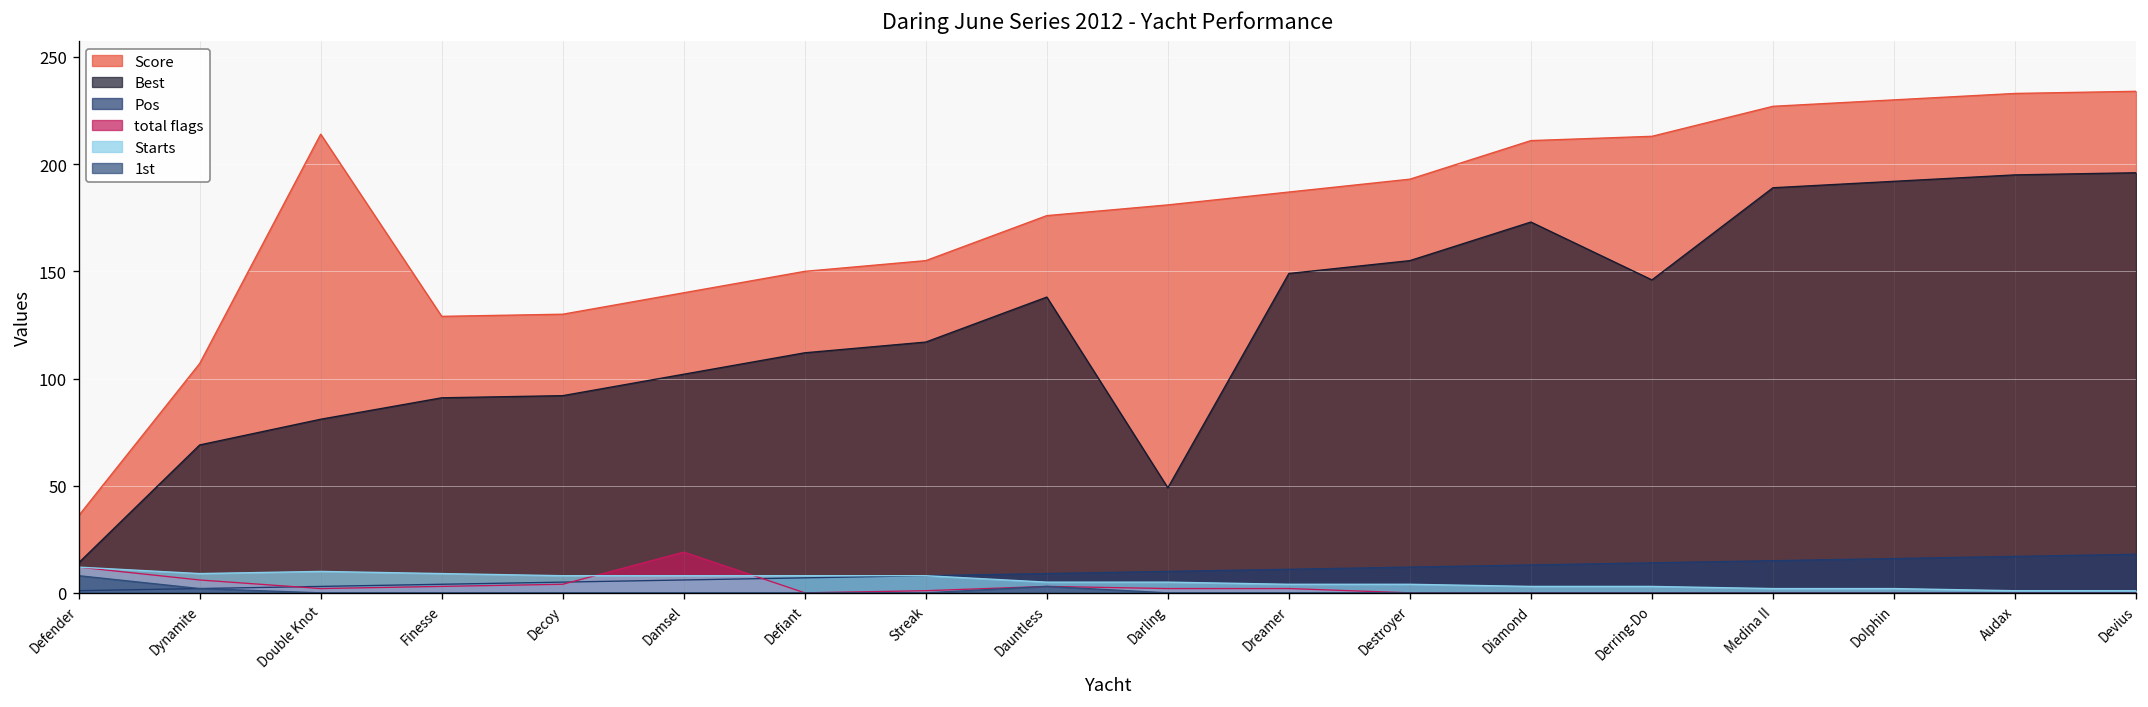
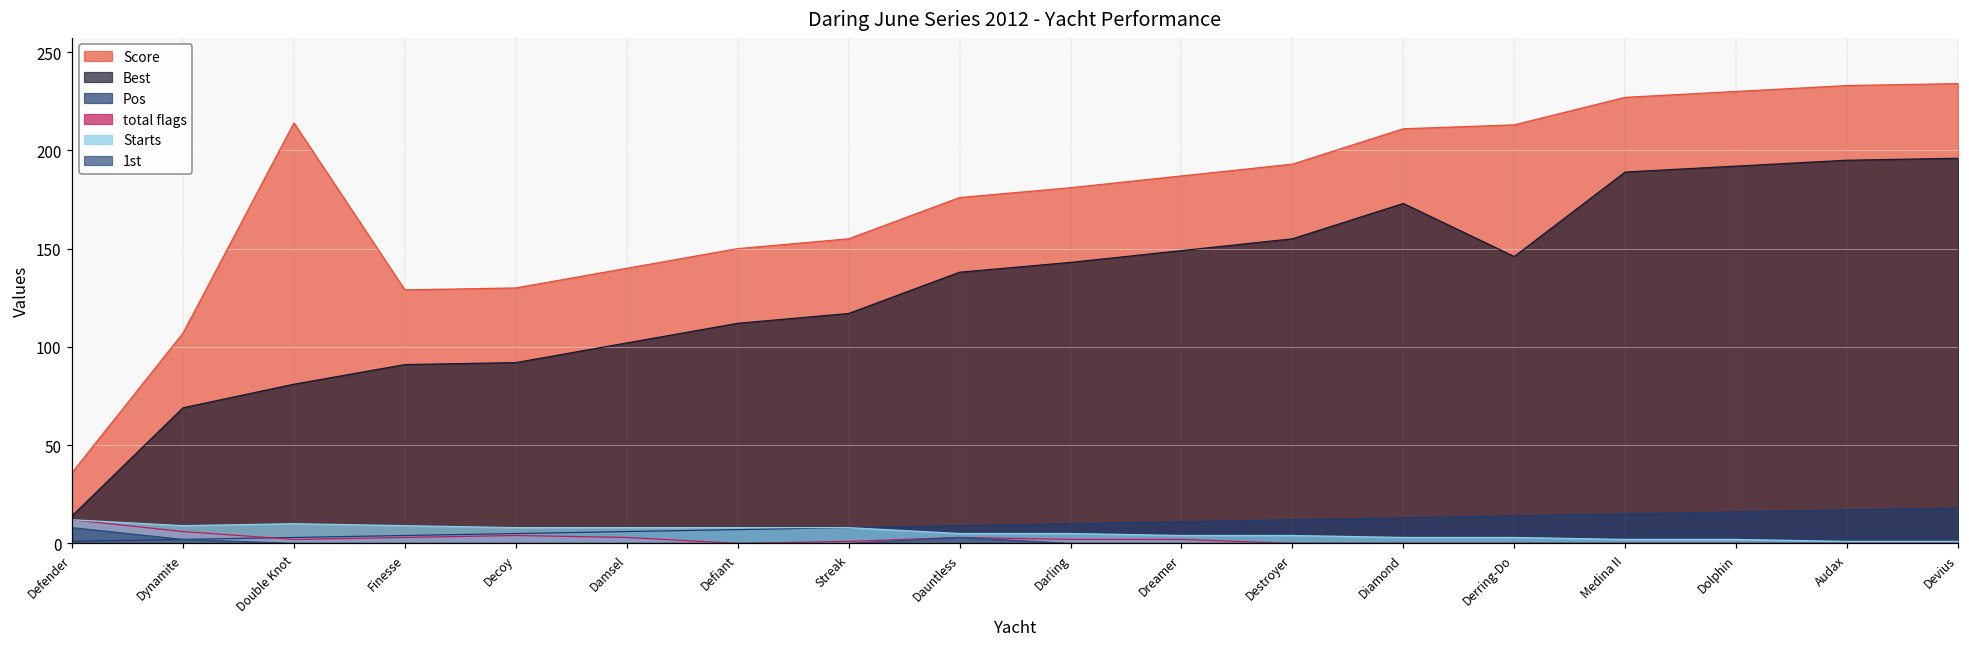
total flags, Damsel: 19 -> 3
Best, Darling: 49 -> 143
